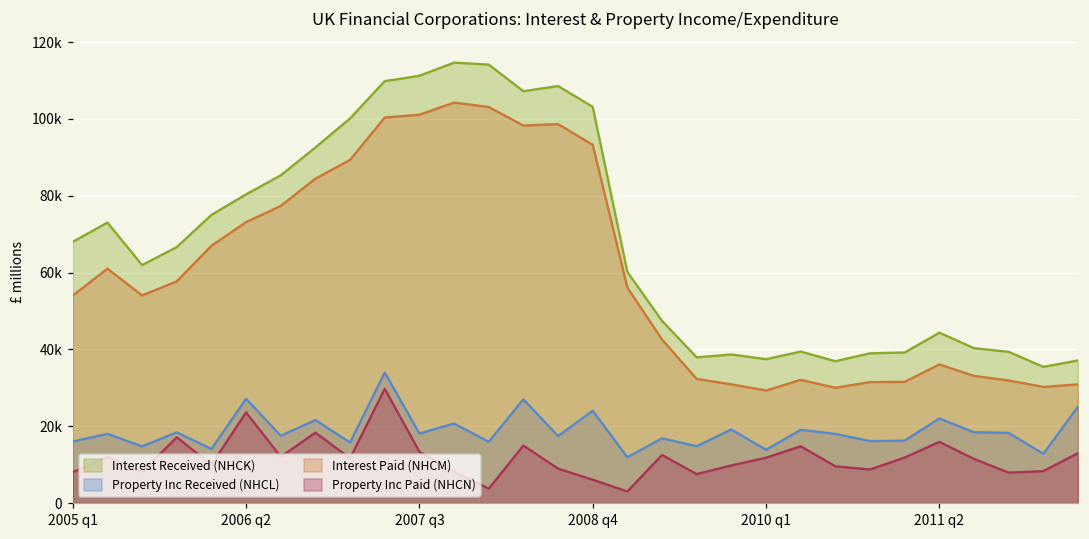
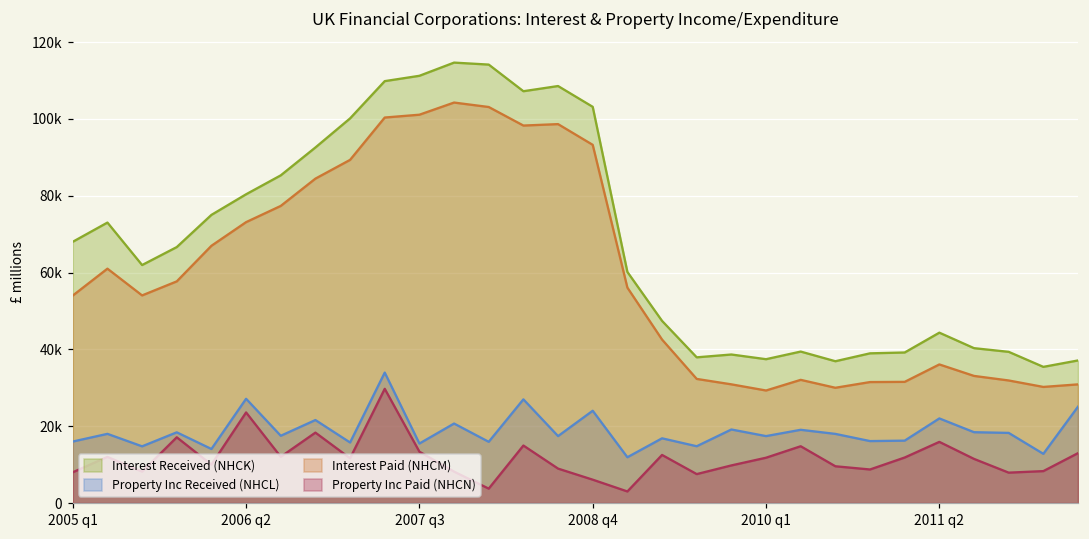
Property Inc Received (NHCL), 2007 q3: 18000 -> 15000
Property Inc Received (NHCL), 2010 q1: 14000 -> 17000
